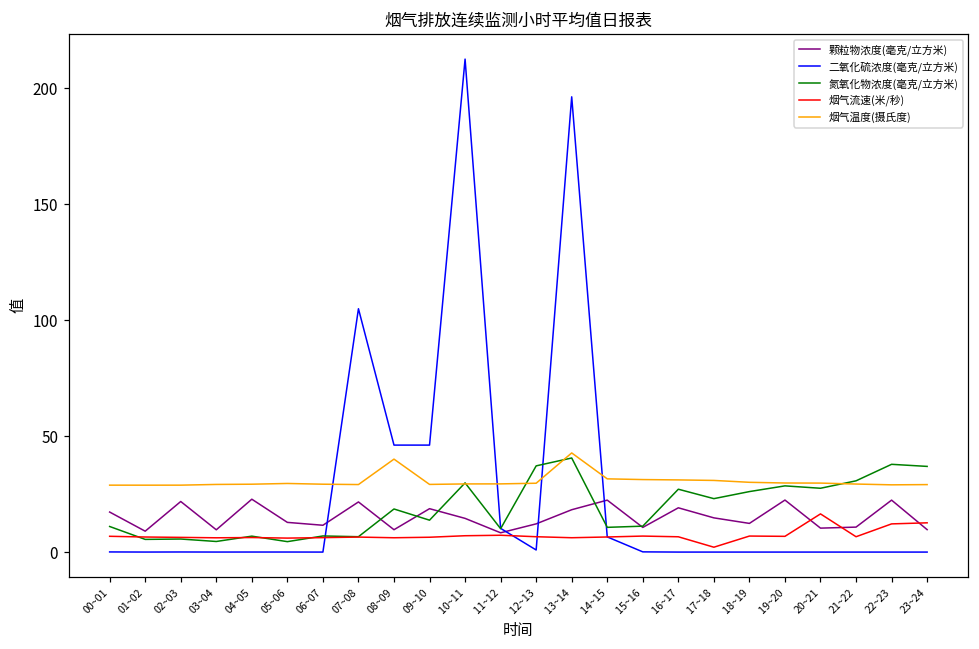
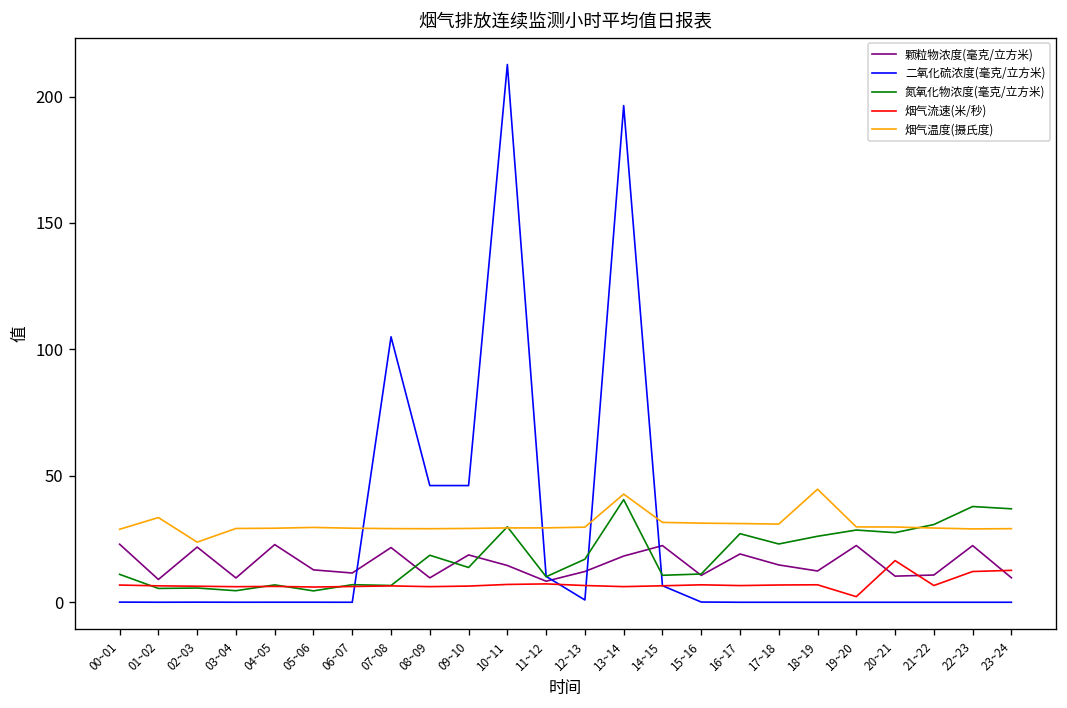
颗粒物浓度(毫克/立方米), 00~01: 17 -> 23
烟气温度(摄氏度), 01~02: 29 -> 33
烟气温度(摄氏度), 02~03: 29 -> 24
烟气温度(摄氏度), 08~09: 40 -> 29
氮氧化物浓度(毫克/立方米), 12~13: 37 -> 17
烟气流速(米/秒), 17~18: 2 -> 7
烟气温度(摄氏度), 18~19: 30 -> 45
烟气流速(米/秒), 19~20: 7 -> 2
